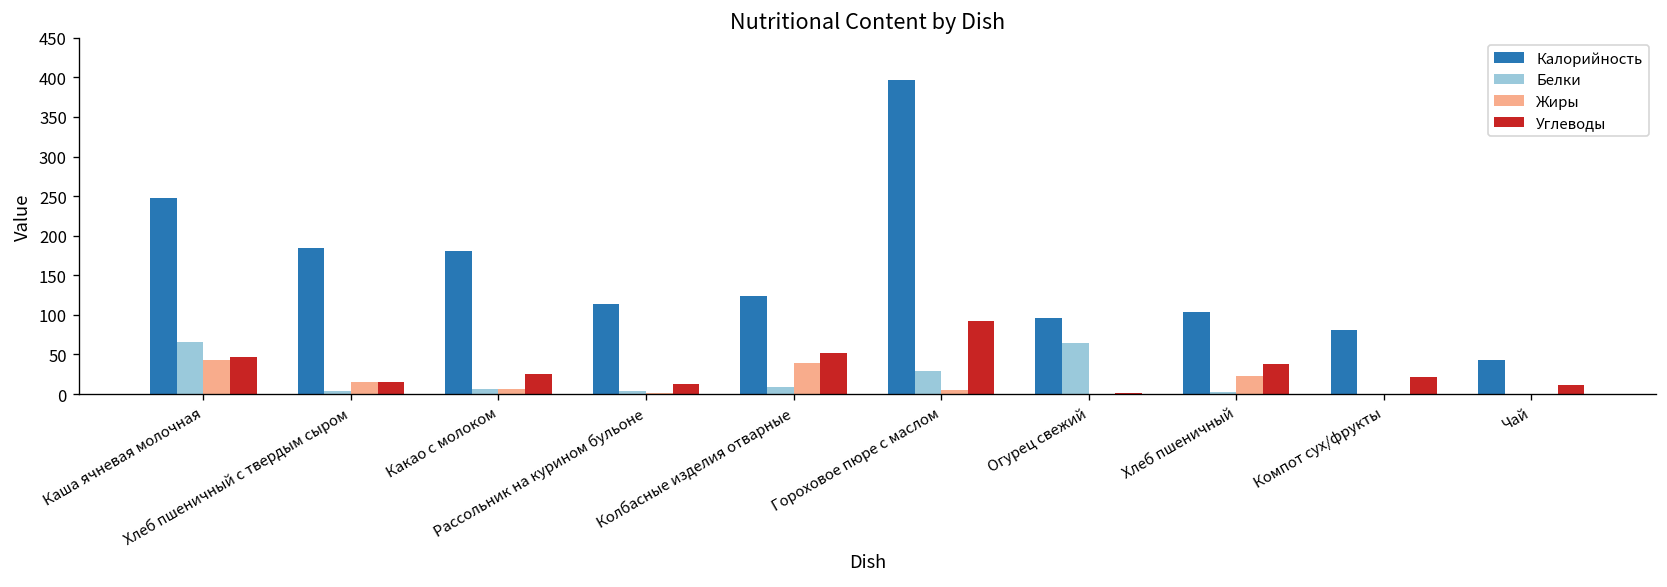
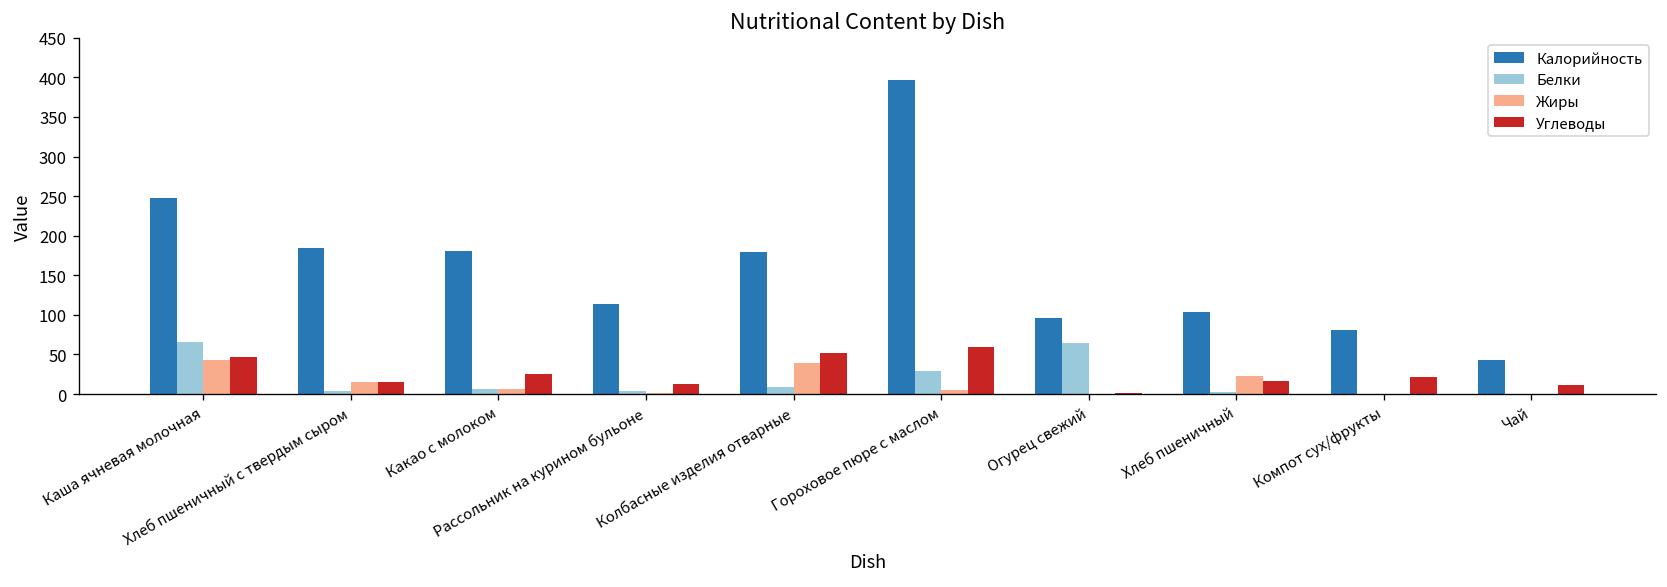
Калорийность, Колбасные изделия отварные: 120 -> 180
Углеводы, Гороховое пюре с маслом: 90 -> 60
Углеводы, Хлеб пшеничный: 40 -> 20
